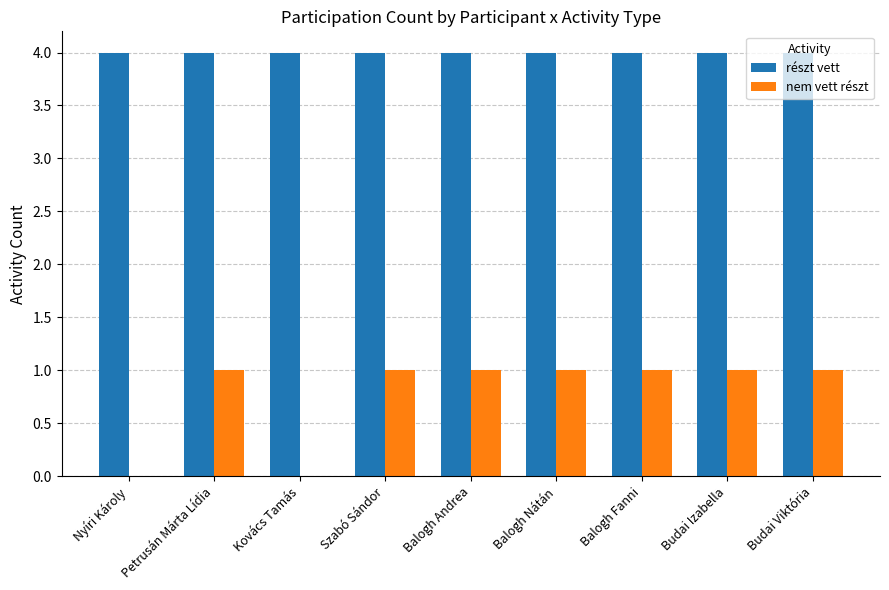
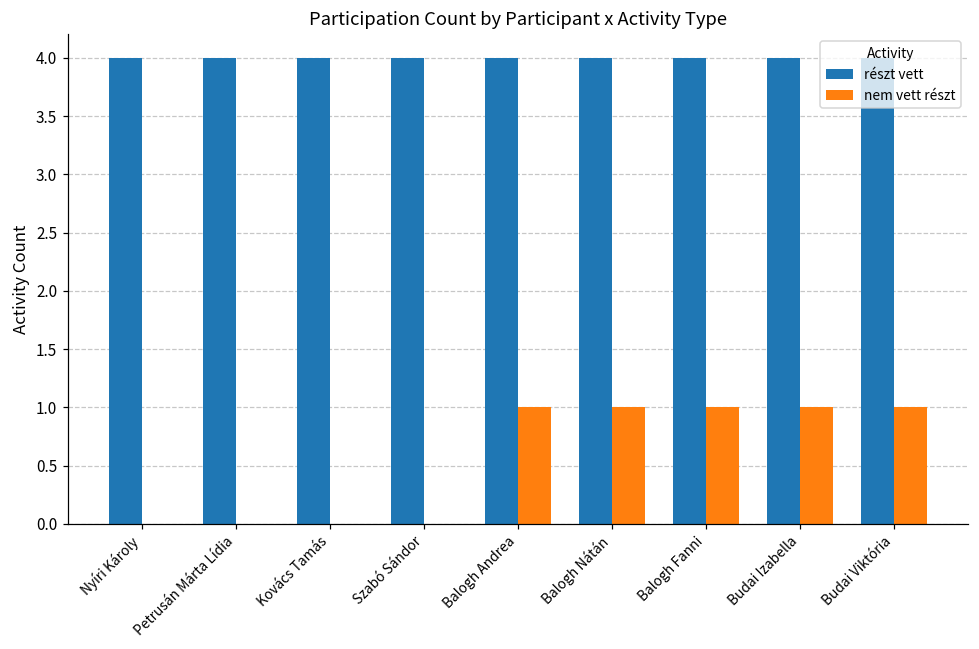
nem vett részt, Petrusán Márta Lídia: 1 -> 0
nem vett részt, Szabó Sándor: 1 -> 0
